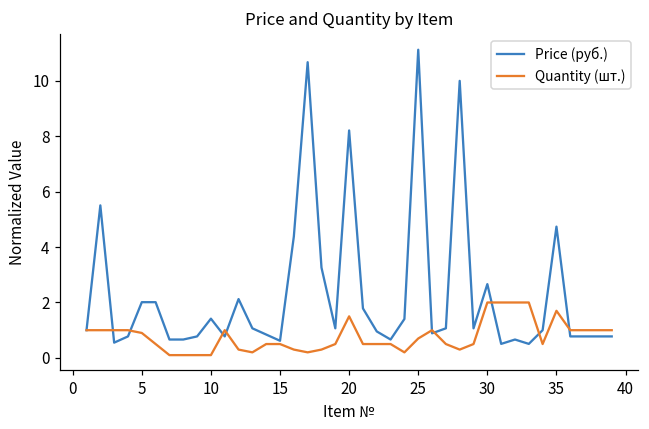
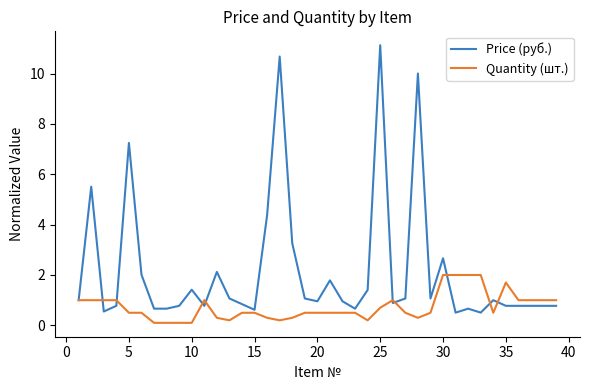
Price (руб.), 5: 2.0 -> 7.2
Quantity (шт.), 5: 0.9 -> 0.5
Price (руб.), 20: 8.2 -> 1.0
Quantity (шт.), 20: 1.5 -> 0.5
Price (руб.), 35: 4.7 -> 0.8
